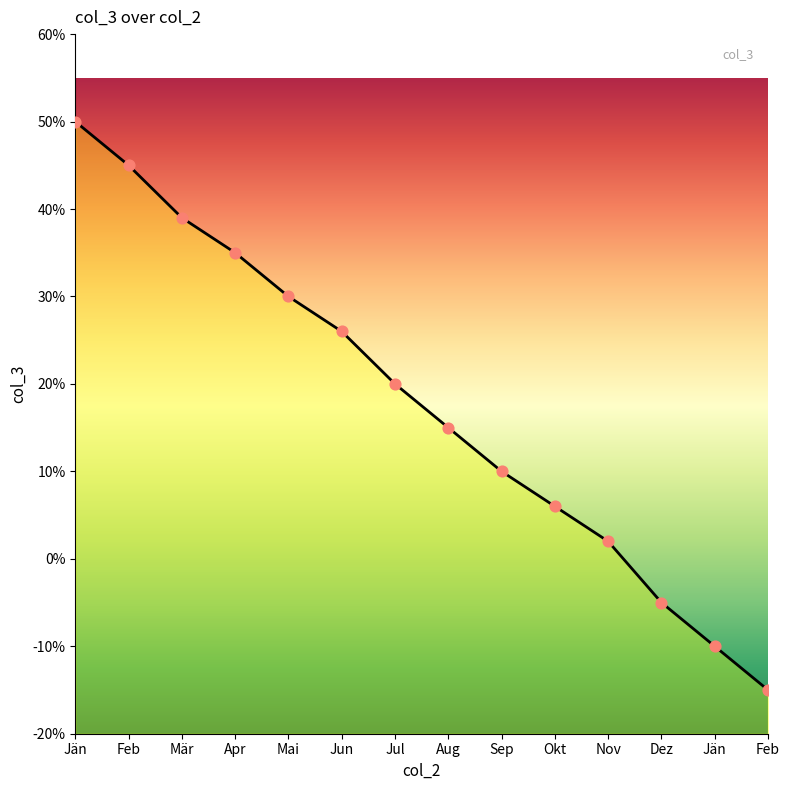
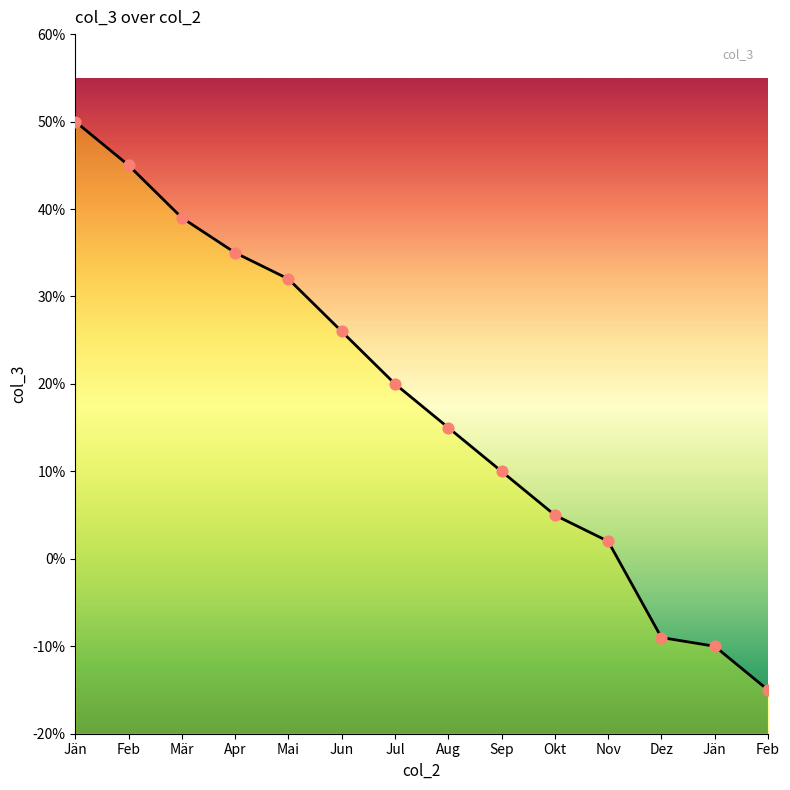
Mai: 30% -> 32%
Okt: 6% -> 5%
Dez: -5% -> -9%
